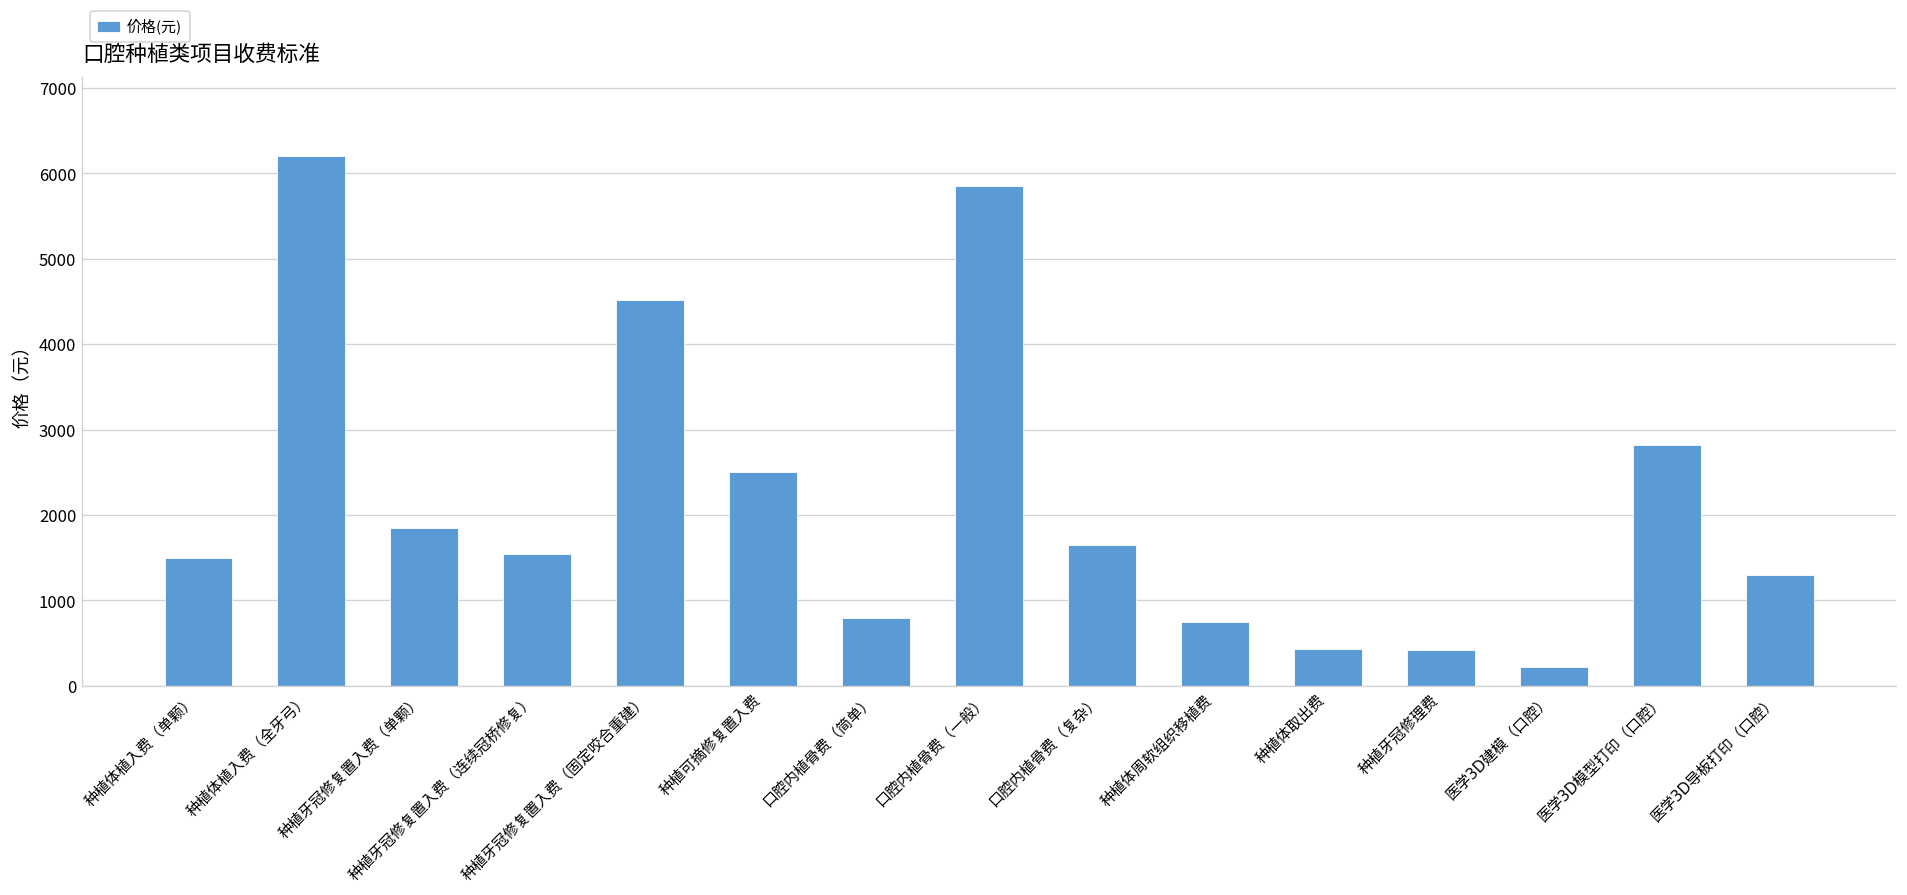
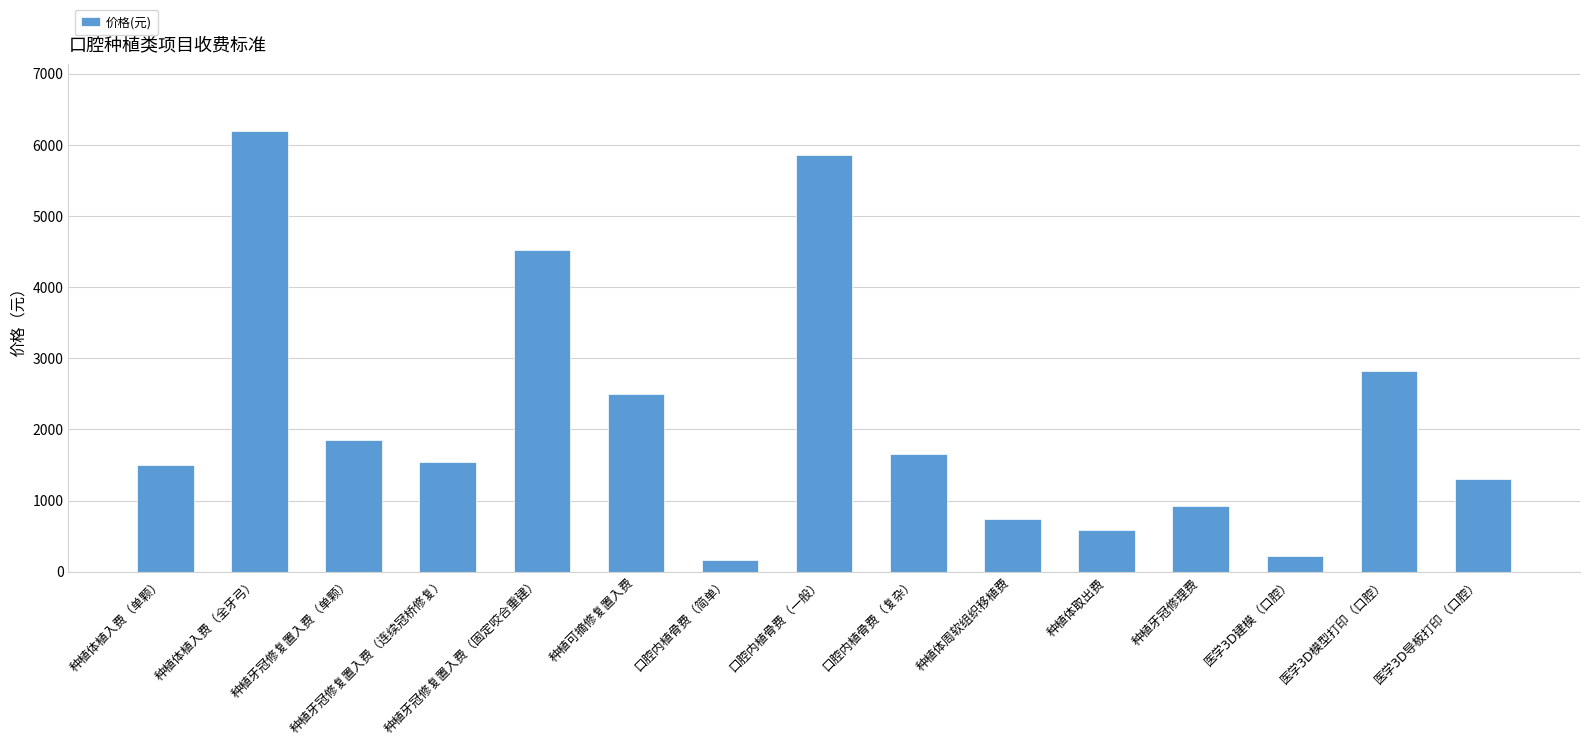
口腔内植骨费（简单）: 800 -> 200
种植体取出费: 400 -> 600
种植牙冠修理费: 400 -> 900
